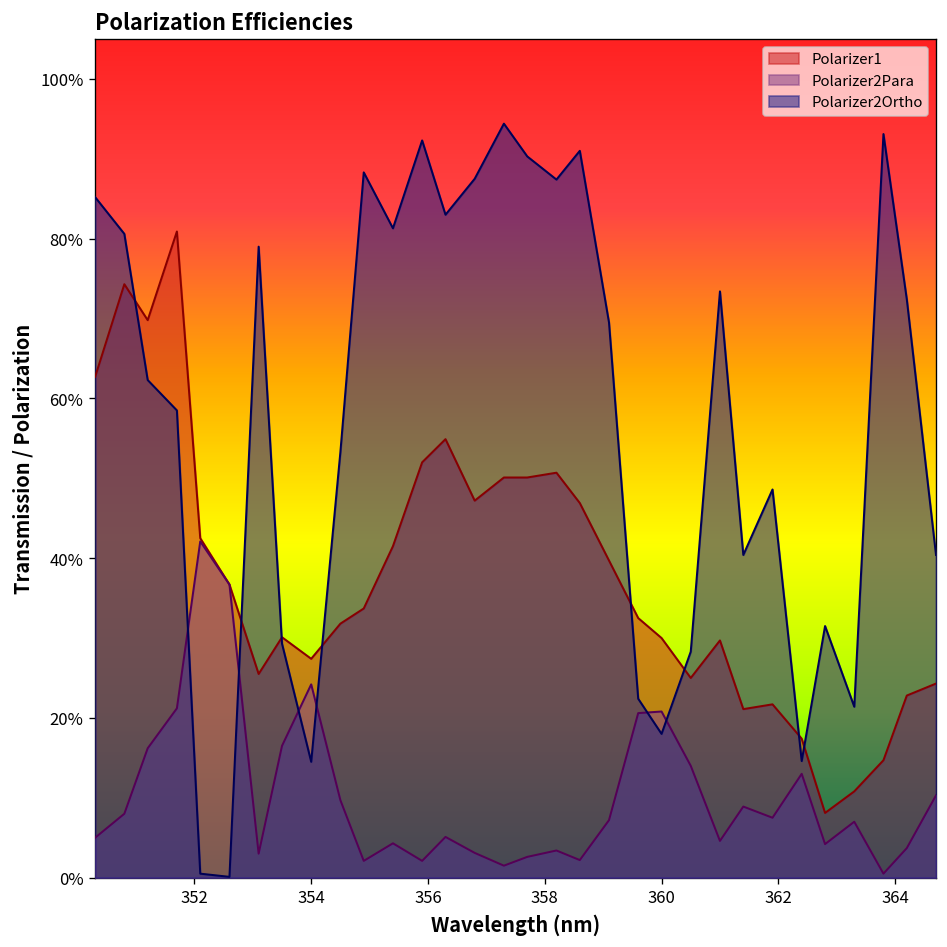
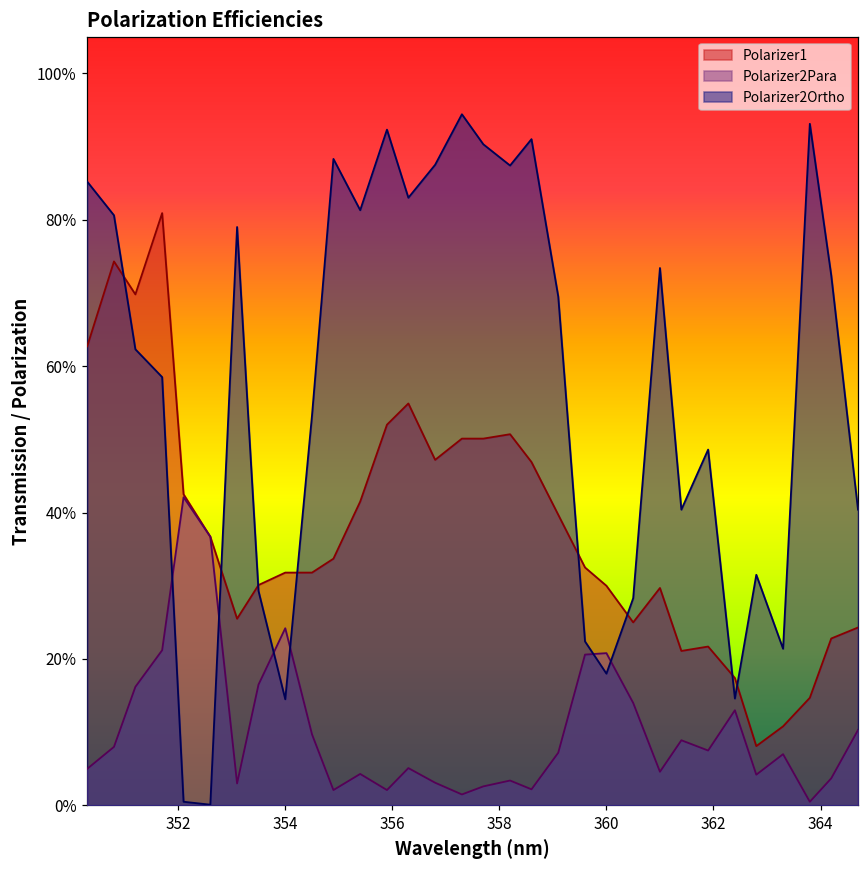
Polarizer1, 354: 27% -> 32%
